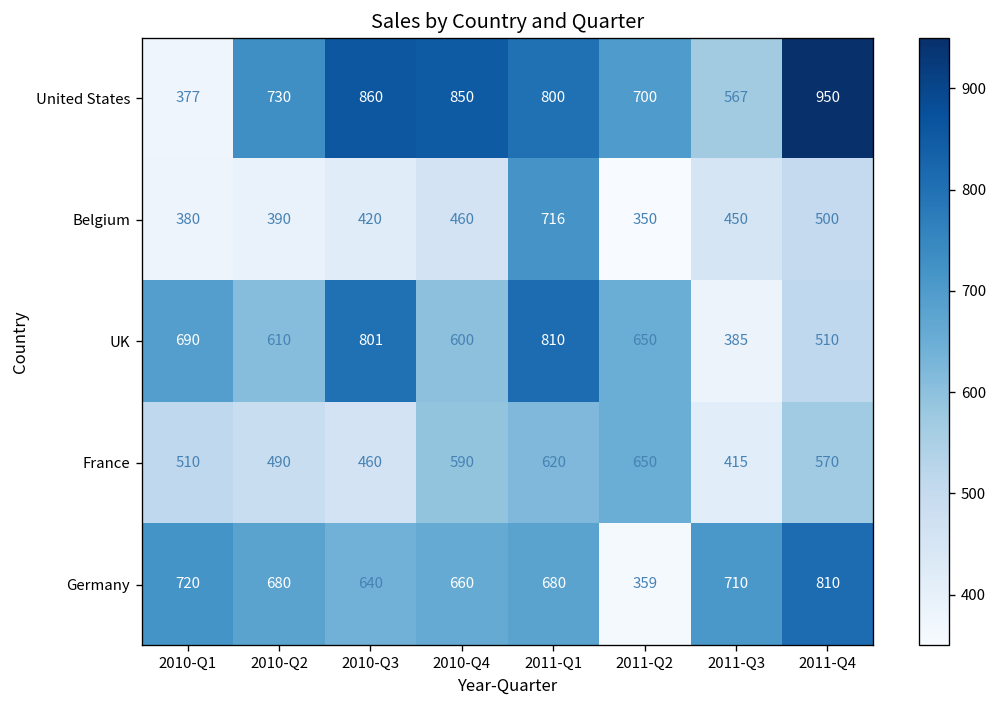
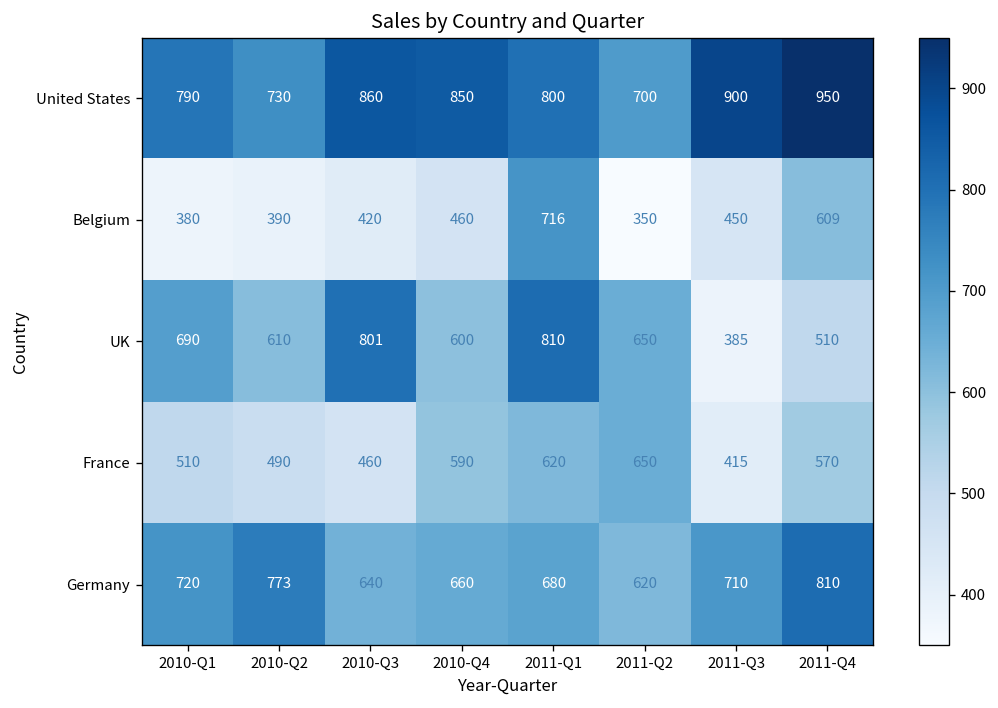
United States, 2010-Q1: 377 -> 790
United States, 2011-Q3: 567 -> 900
Belgium, 2011-Q4: 500 -> 609
Germany, 2010-Q2: 680 -> 773
Germany, 2011-Q2: 359 -> 620
